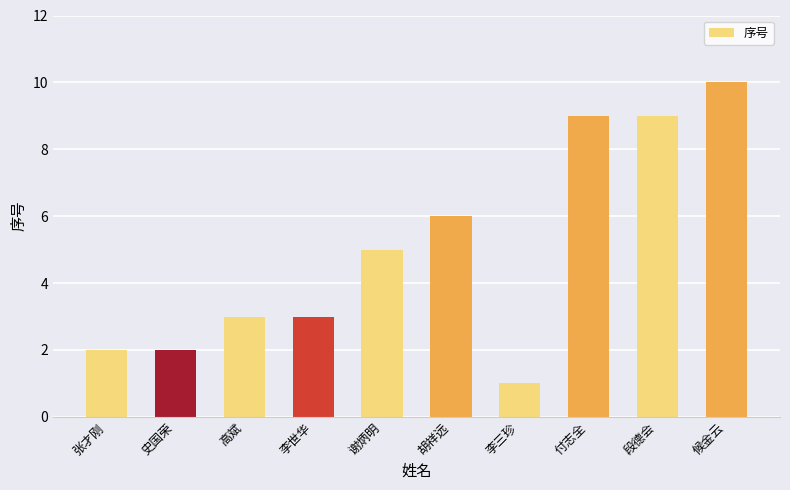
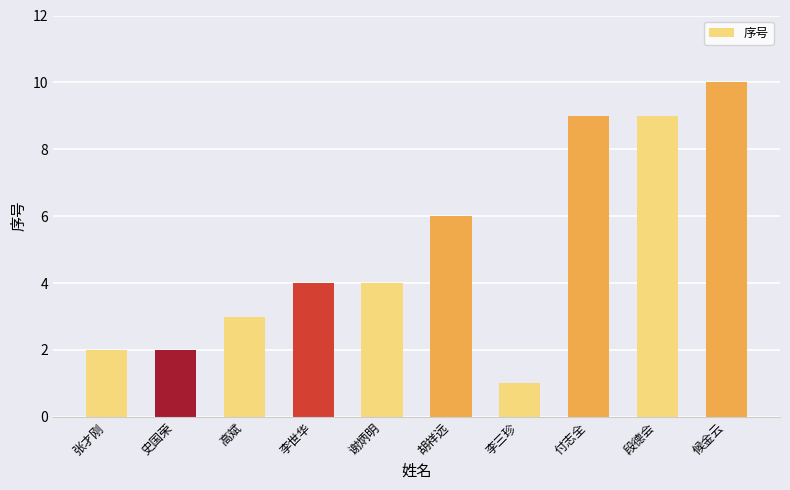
李世华: 3 -> 4
谢炳明: 5 -> 4
